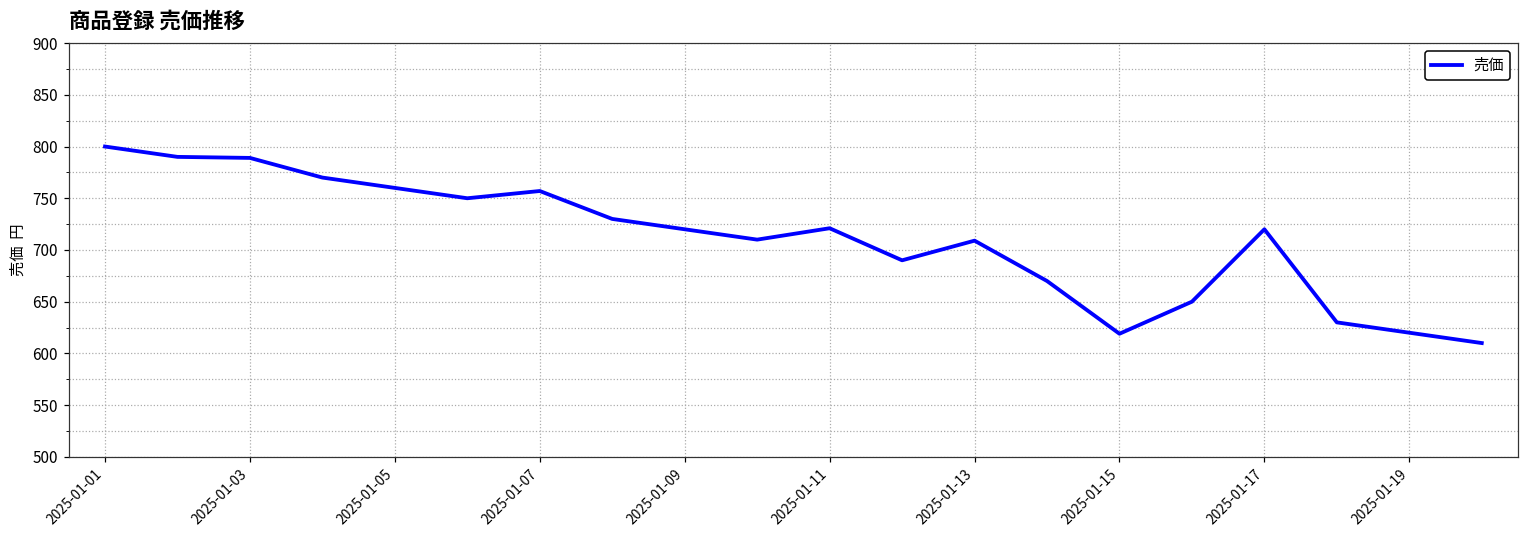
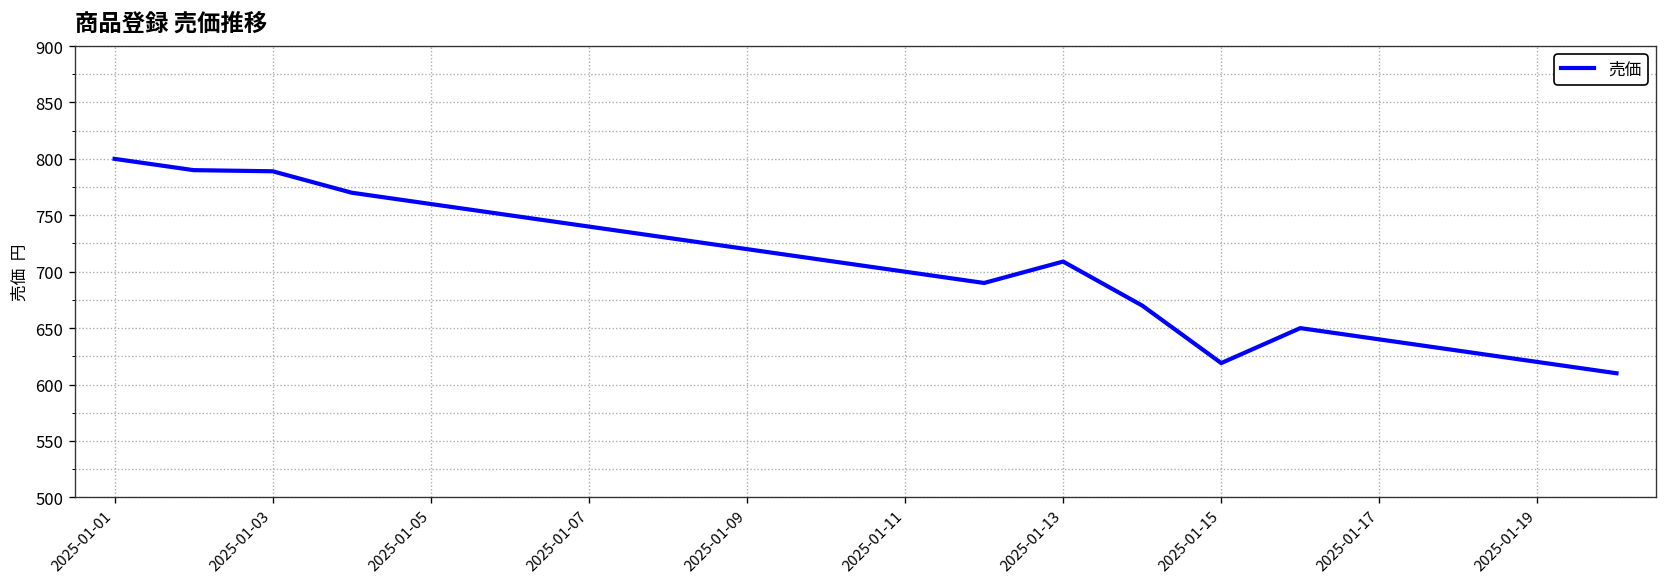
2025-01-07: 760 -> 740
2025-01-11: 720 -> 700
2025-01-17: 720 -> 640
